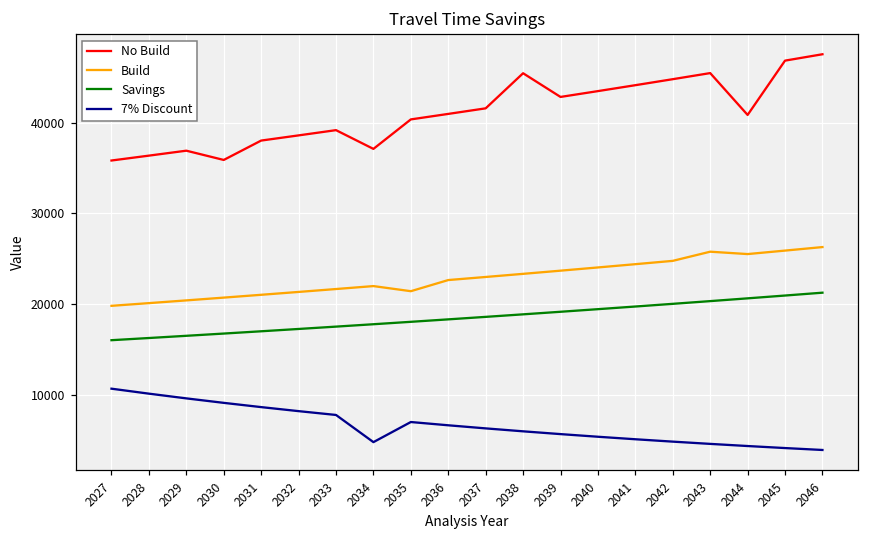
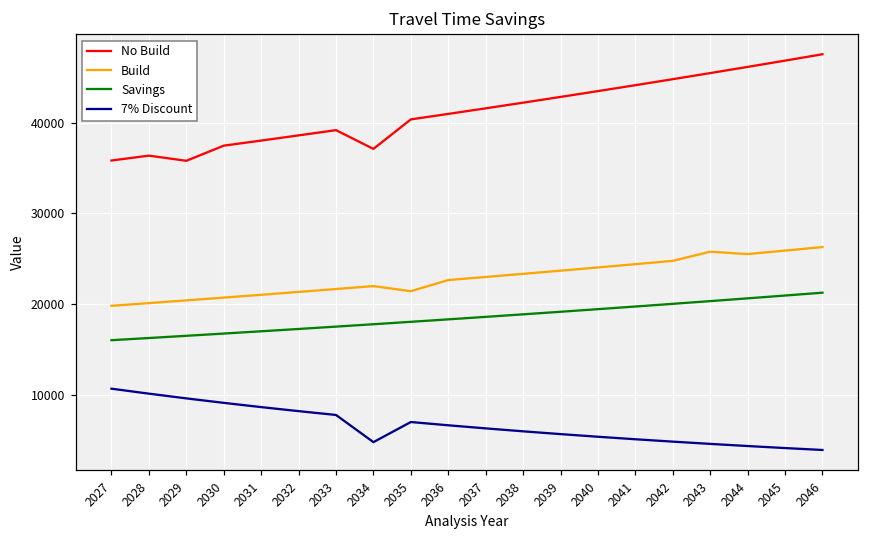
No Build, 2029: 37000 -> 36000
No Build, 2030: 36000 -> 37000
No Build, 2038: 45000 -> 42000
No Build, 2044: 41000 -> 46000
